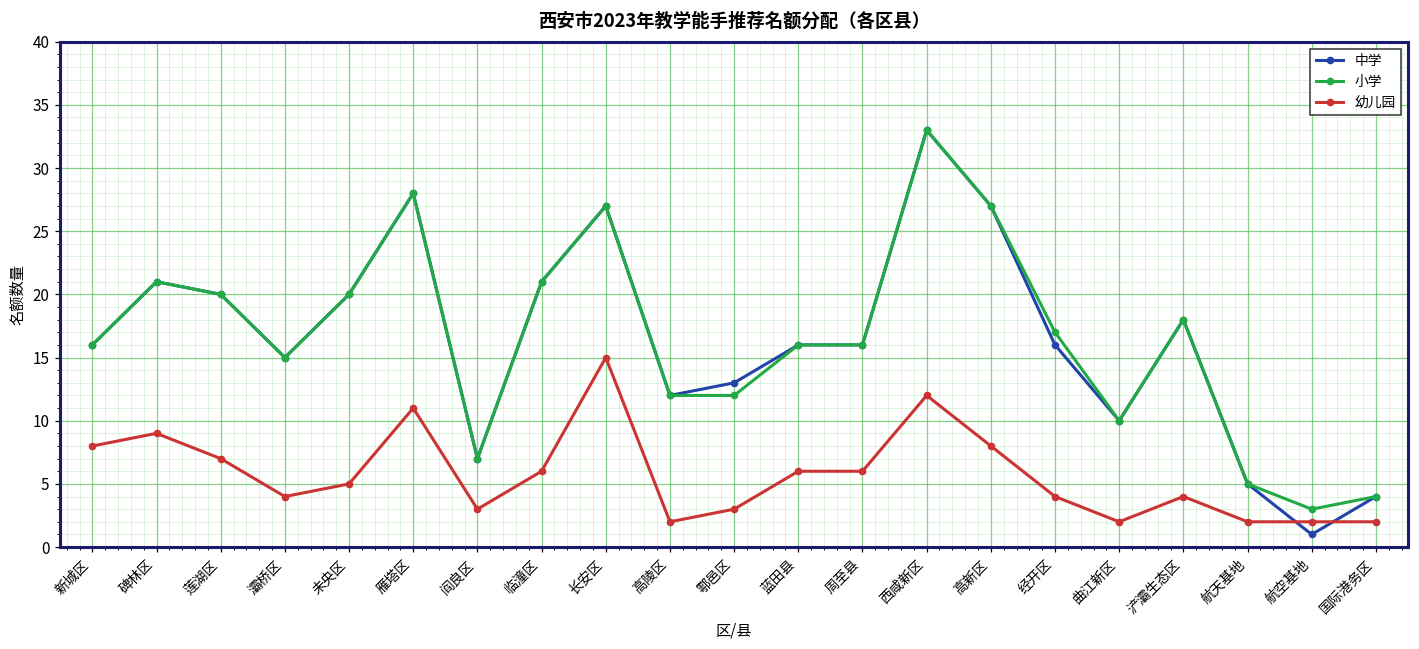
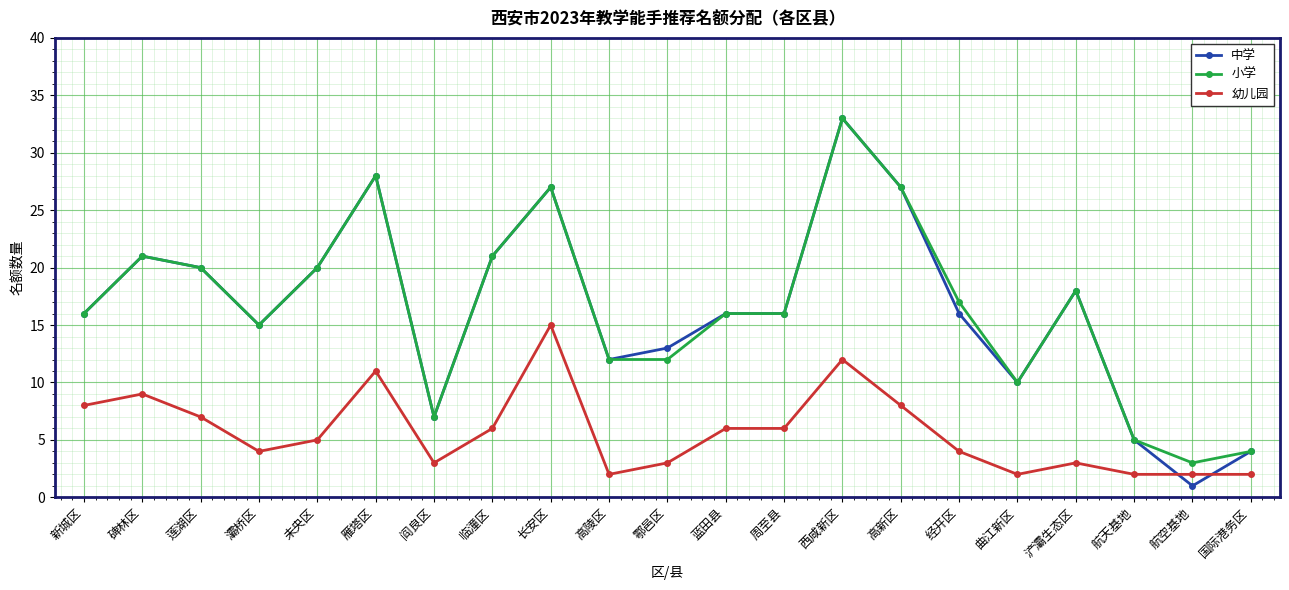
幼儿园, 浐灞生态区: 4 -> 3
